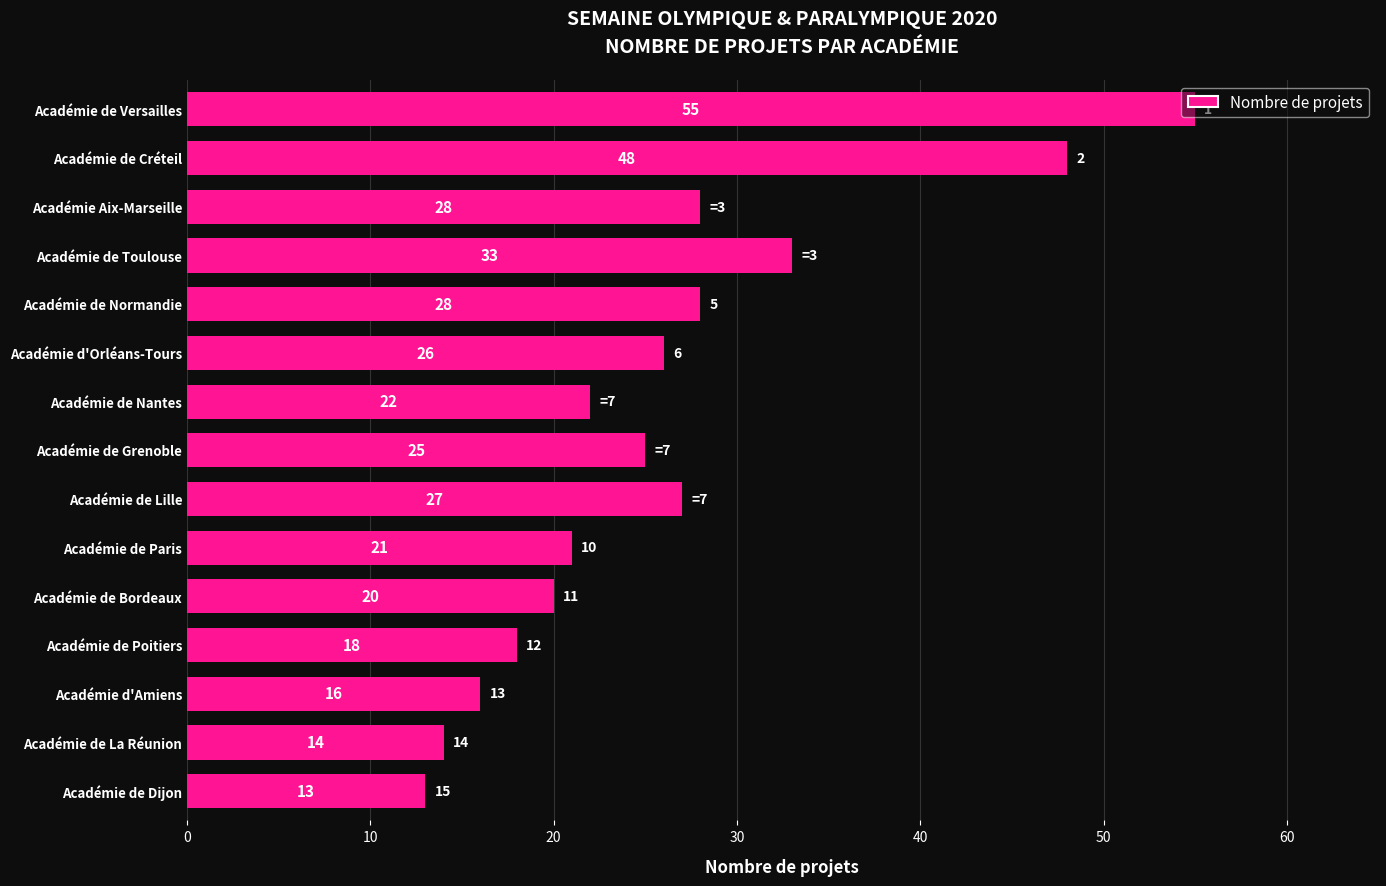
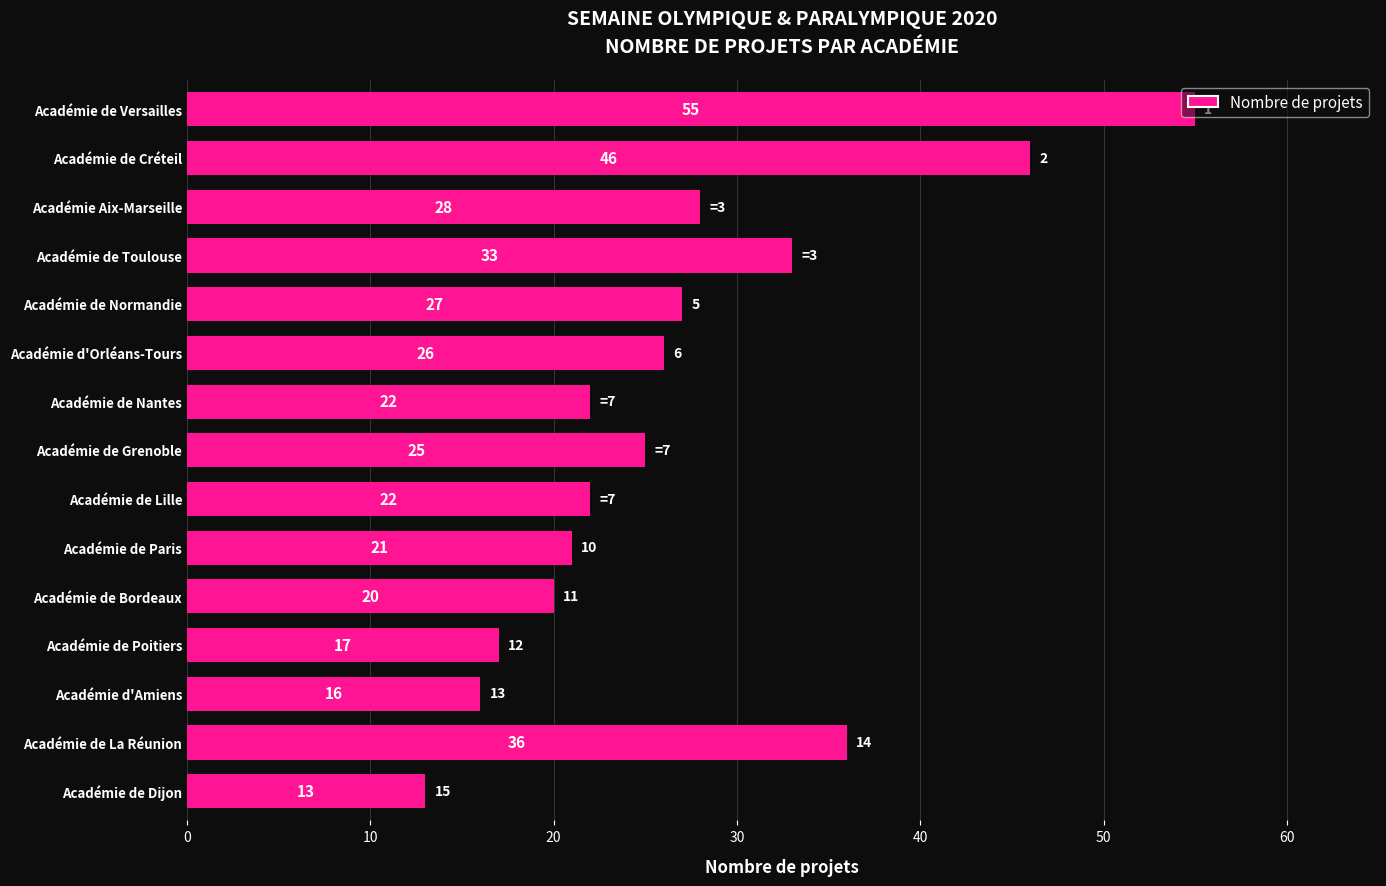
Académie de Créteil: 48 -> 46
Académie de Normandie: 28 -> 27
Académie de Lille: 27 -> 22
Académie de Poitiers: 18 -> 17
Académie de La Réunion: 14 -> 36
